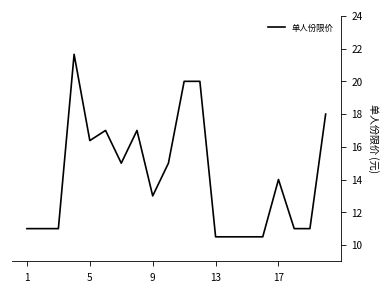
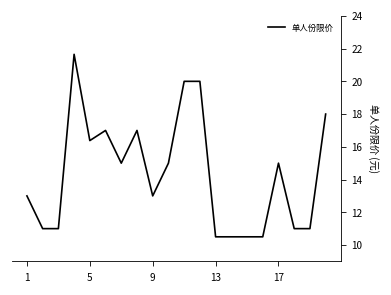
1: 11 -> 13
17: 14 -> 15
